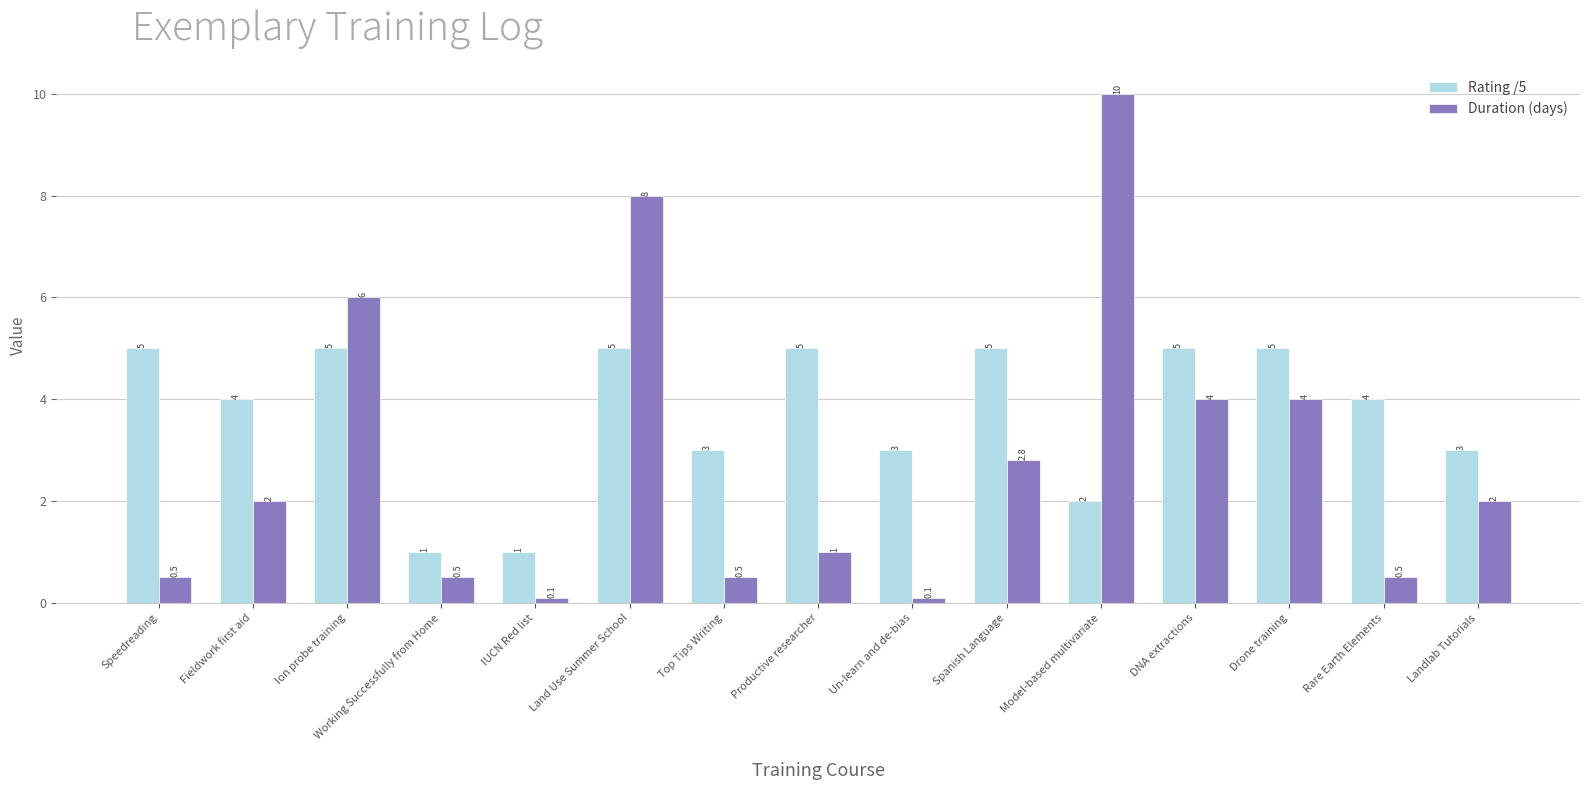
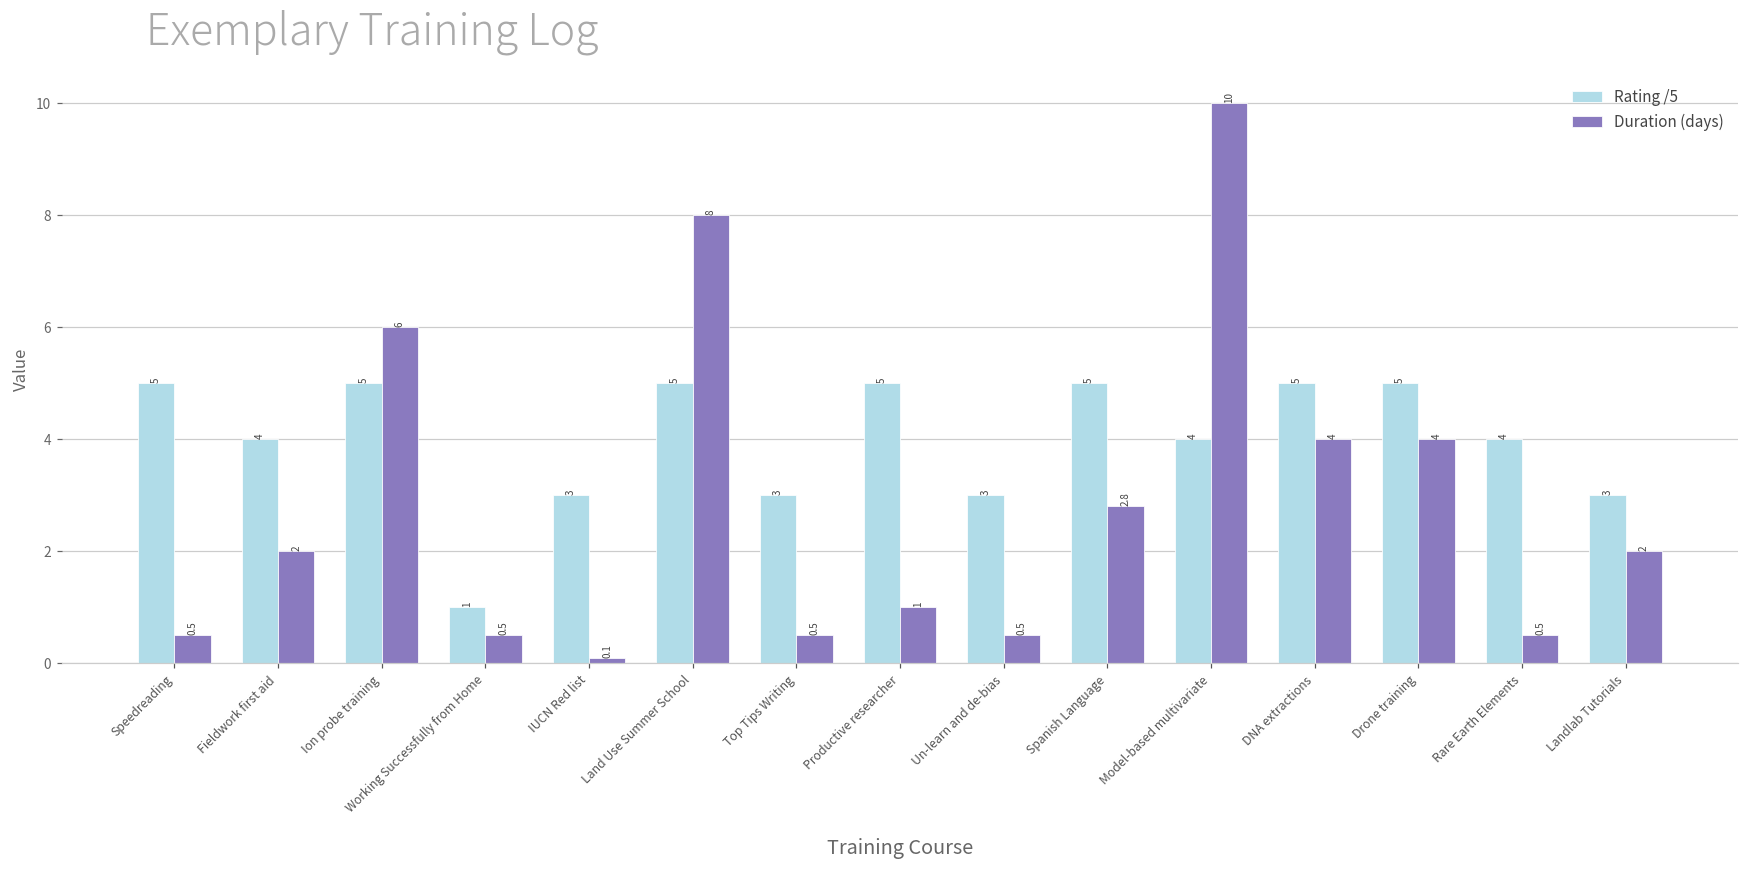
Rating /5, IUCN Red list: 1 -> 3
Duration (days), Un-learn and de-bias: 0.1 -> 0.5
Rating /5, Model-based multivariate: 2 -> 4
